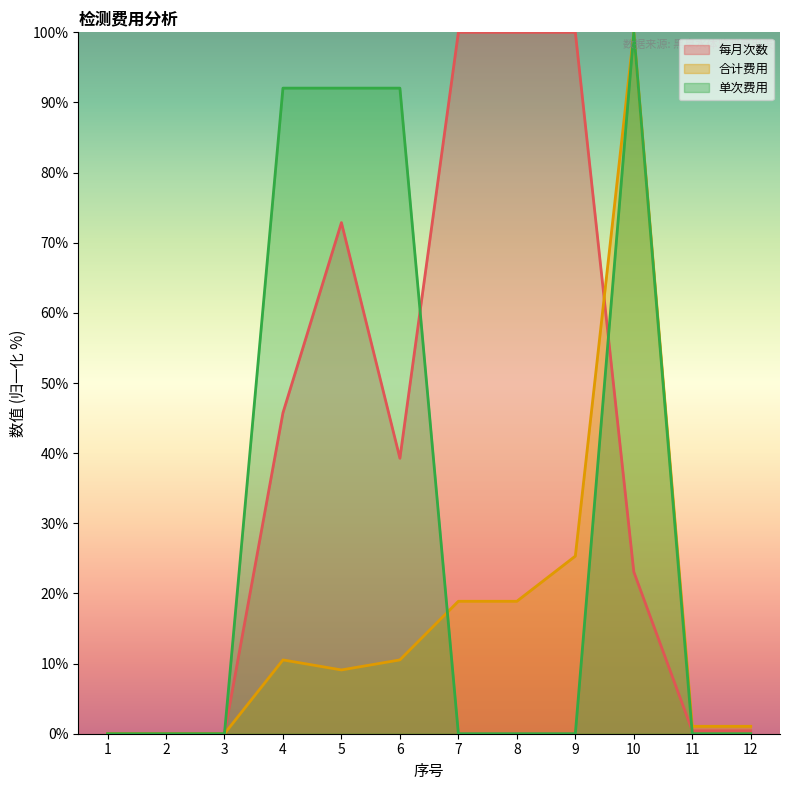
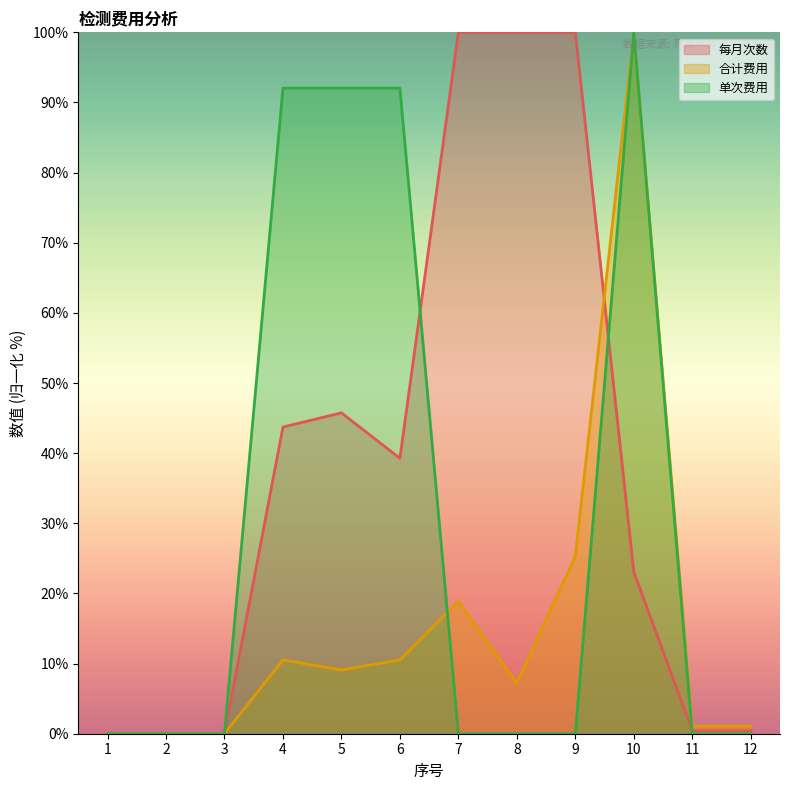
每月次数, 4: 46% -> 44%
每月次数, 5: 73% -> 46%
合计费用, 8: 19% -> 7%
